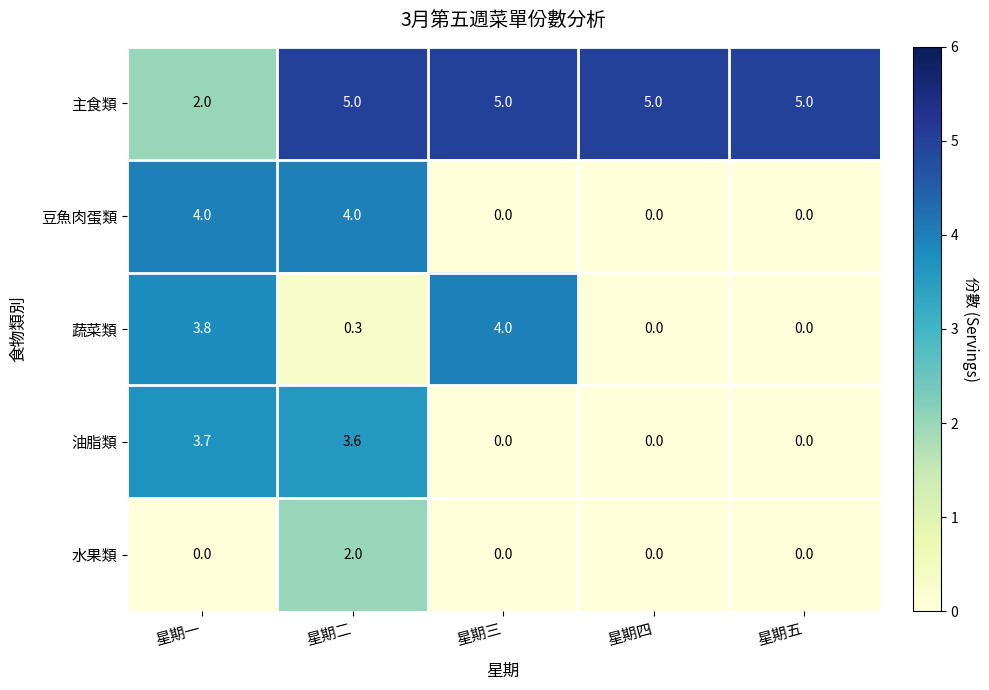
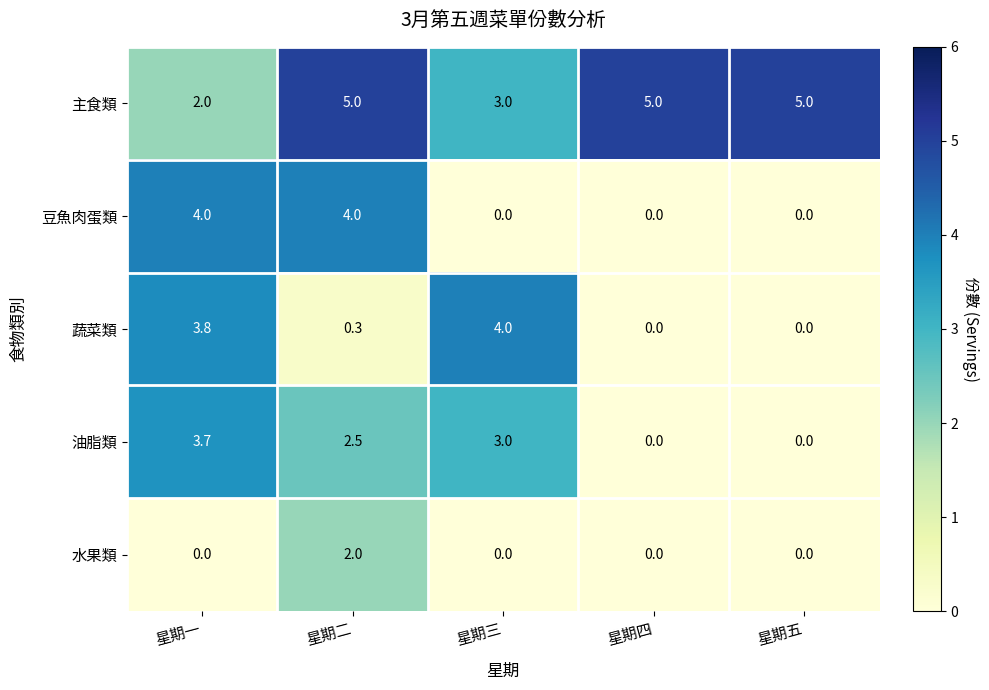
主食類, 星期三: 5.0 -> 3.0
油脂類, 星期二: 3.6 -> 2.5
油脂類, 星期三: 0.0 -> 3.0
